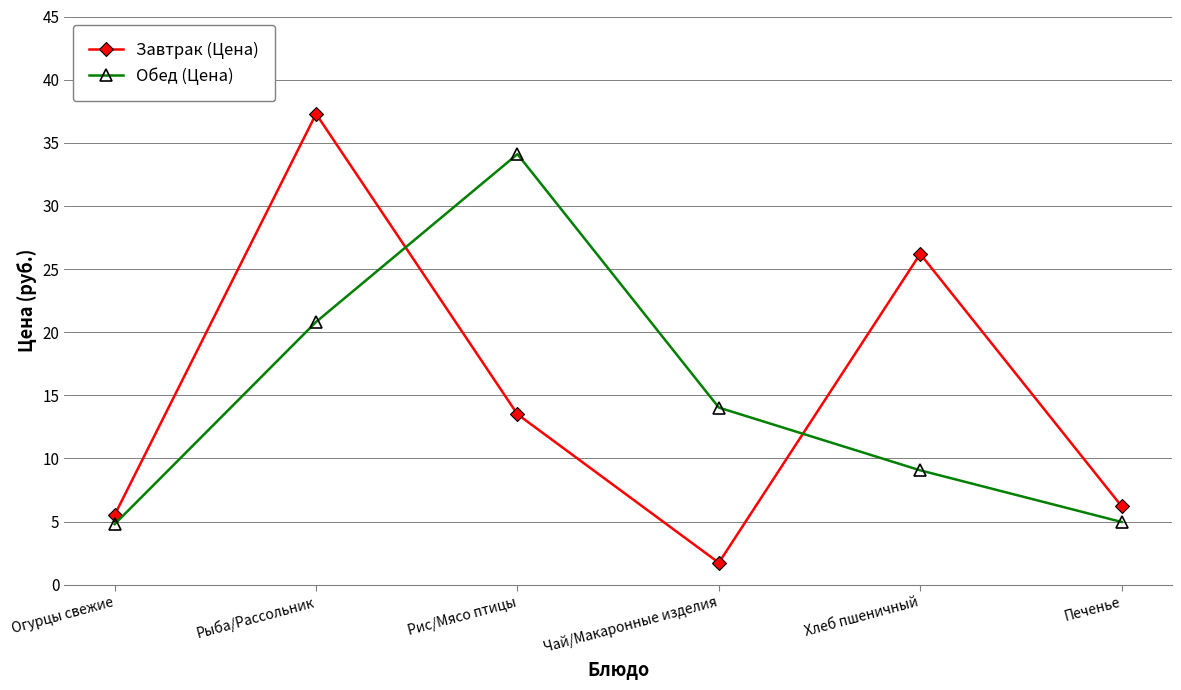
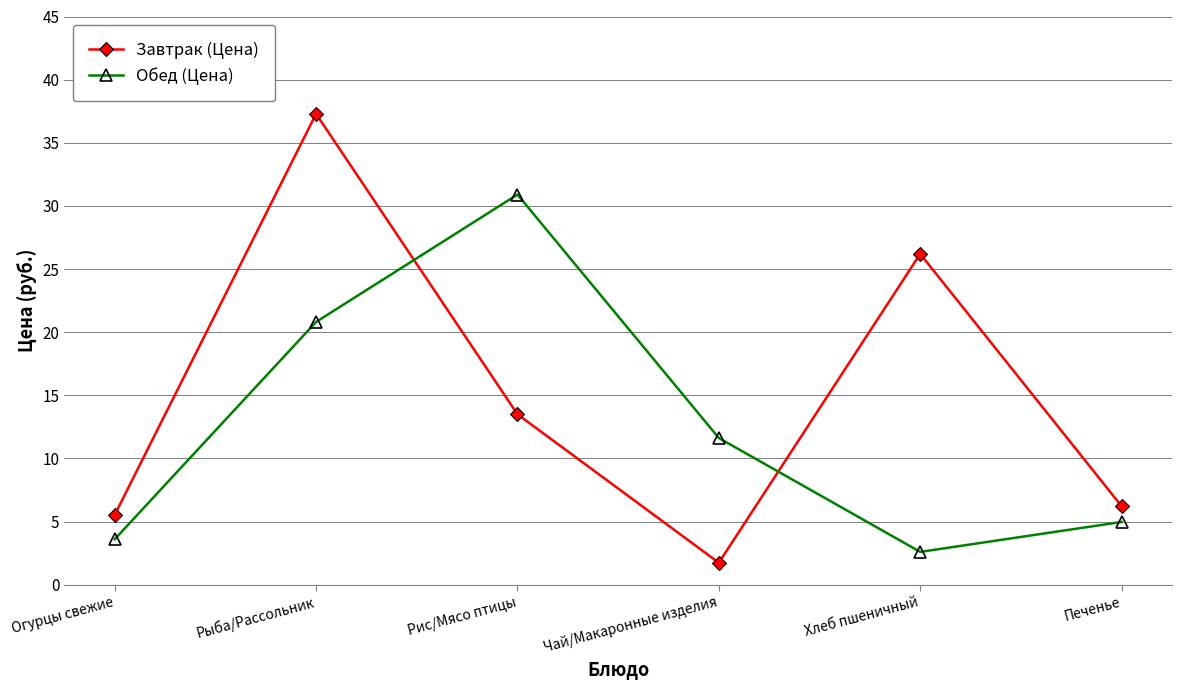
Обед (Цена), Огурцы свежие: 4.8 -> 3.6
Обед (Цена), Рис/Мясо птицы: 34.1 -> 30.9
Обед (Цена), Чай/Макаронные изделия: 14.0 -> 11.6
Обед (Цена), Хлеб пшеничный: 9.1 -> 2.6
